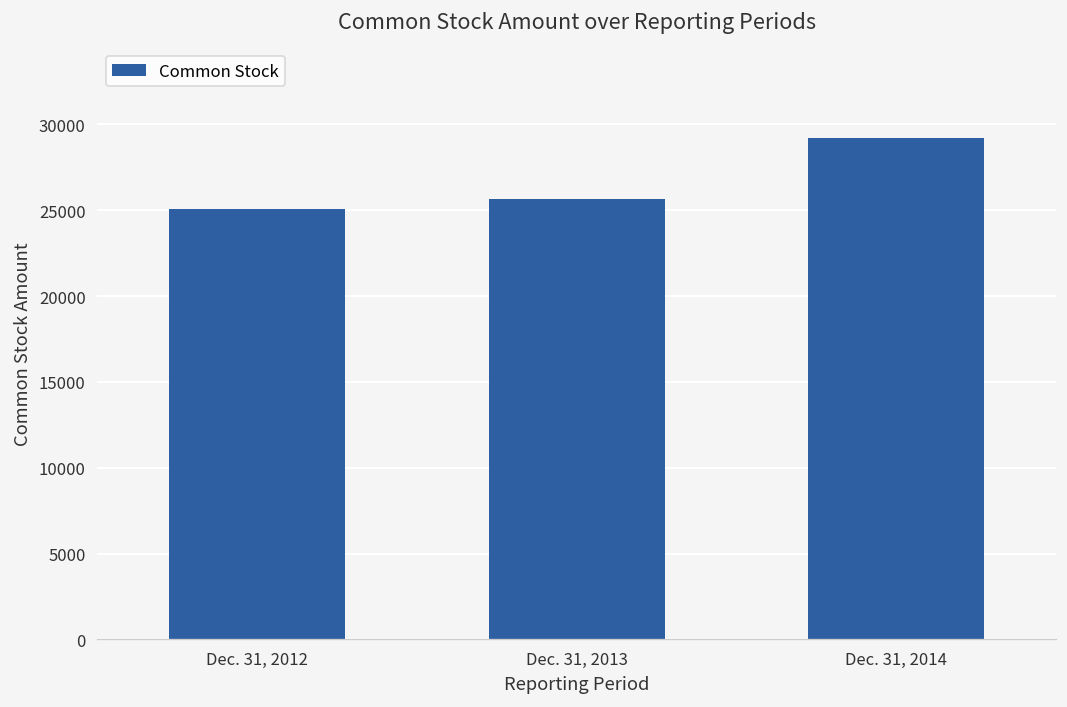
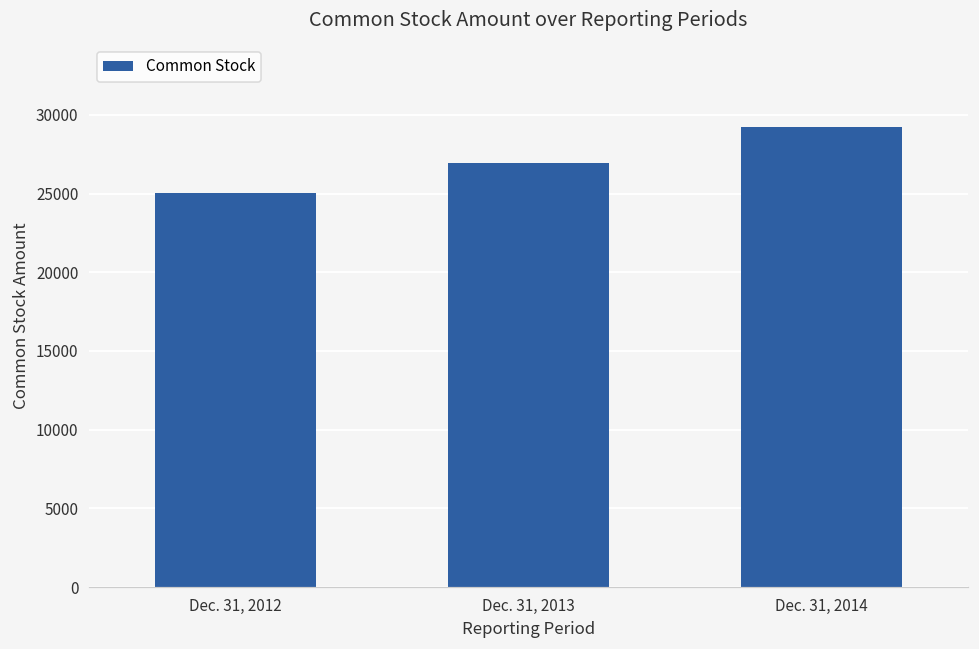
Dec. 31, 2013: 25700 -> 26900
